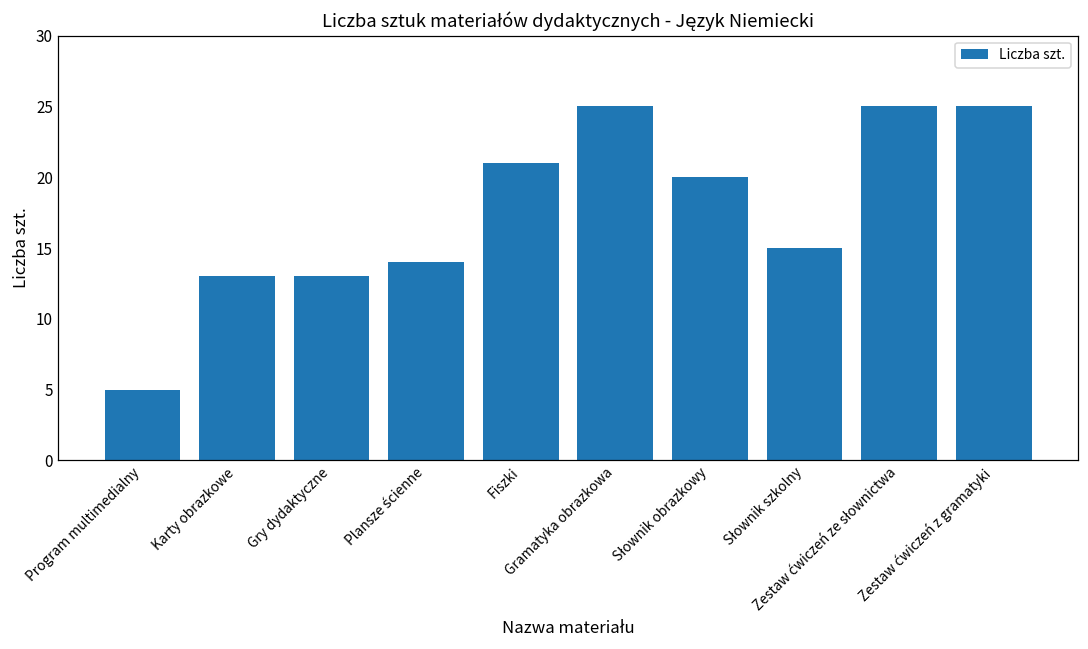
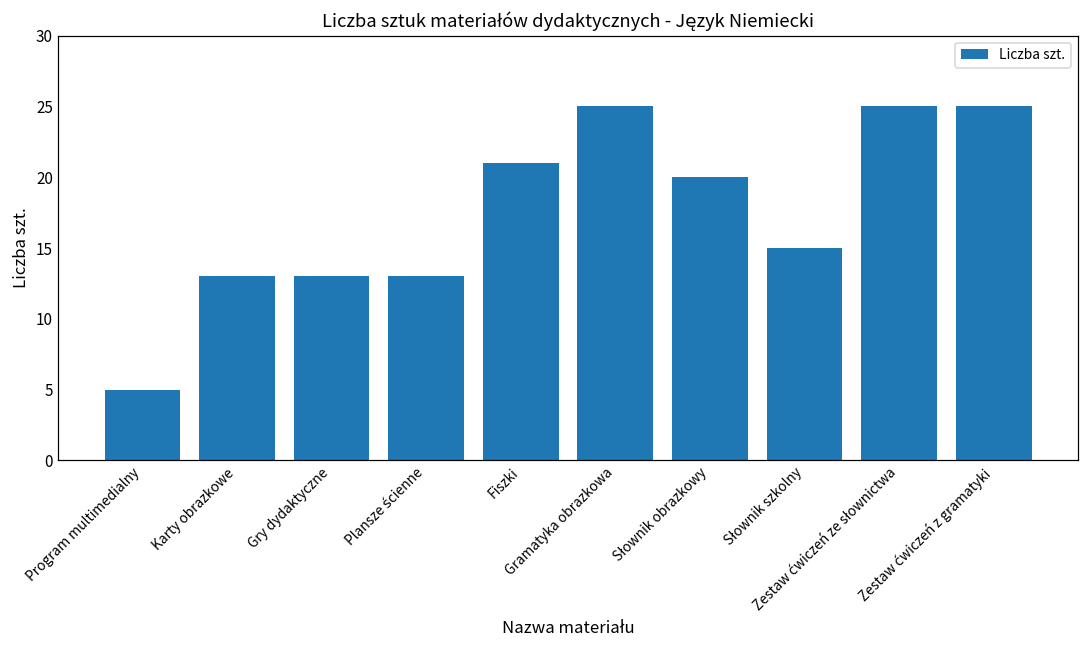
Plansze ścienne: 14 -> 13
